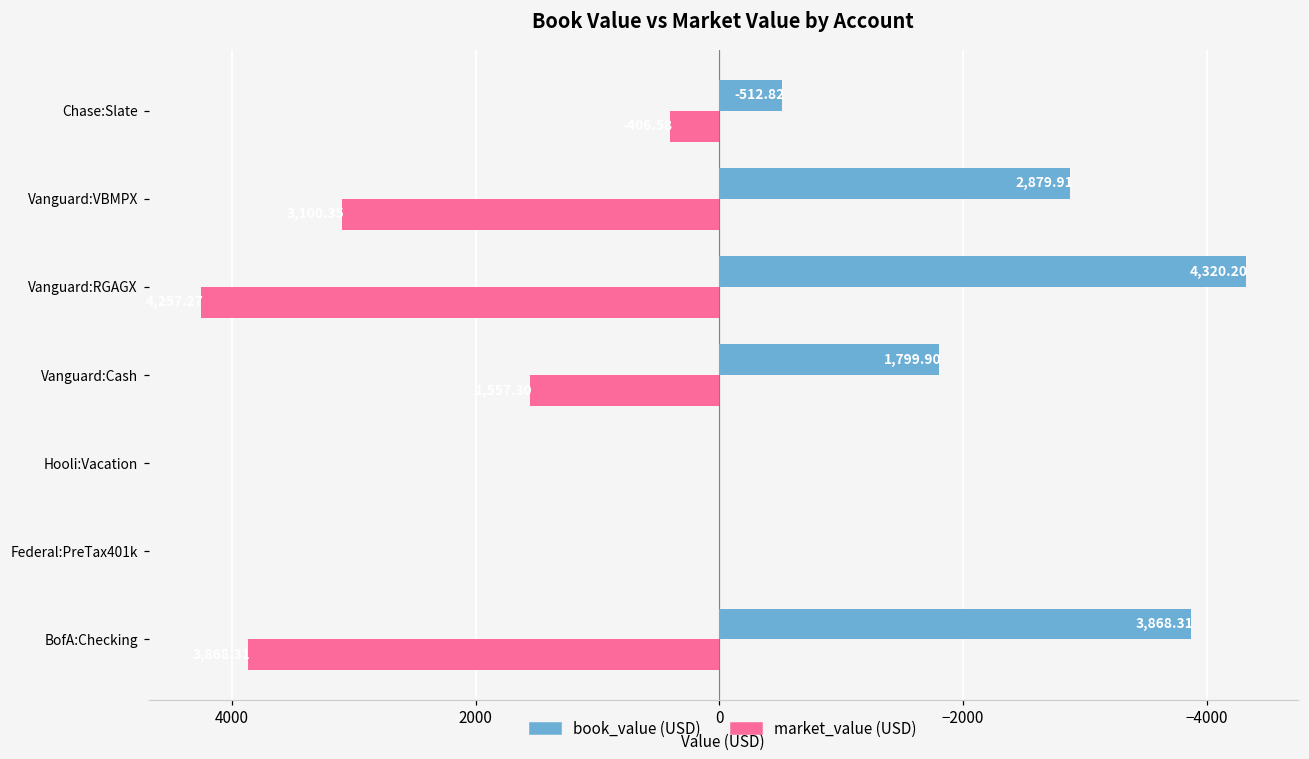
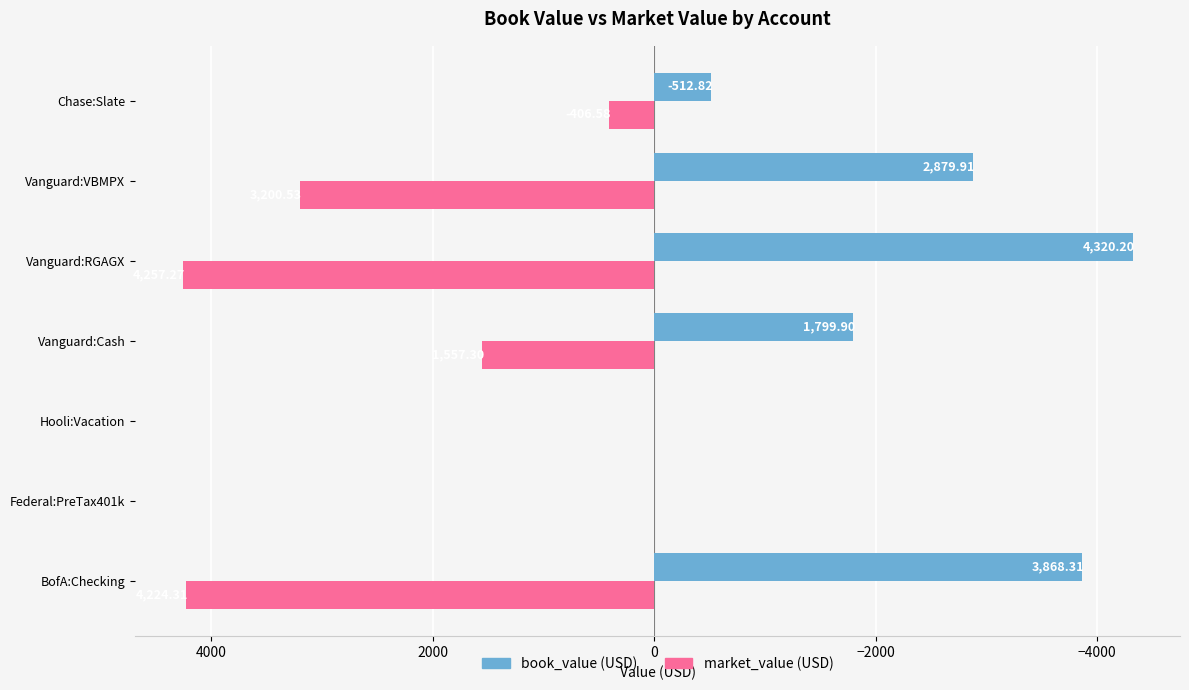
market_value (USD), Vanguard:VBMPX: 3100 -> 3200
market_value (USD), BofA:Checking: 3870 -> 4220
